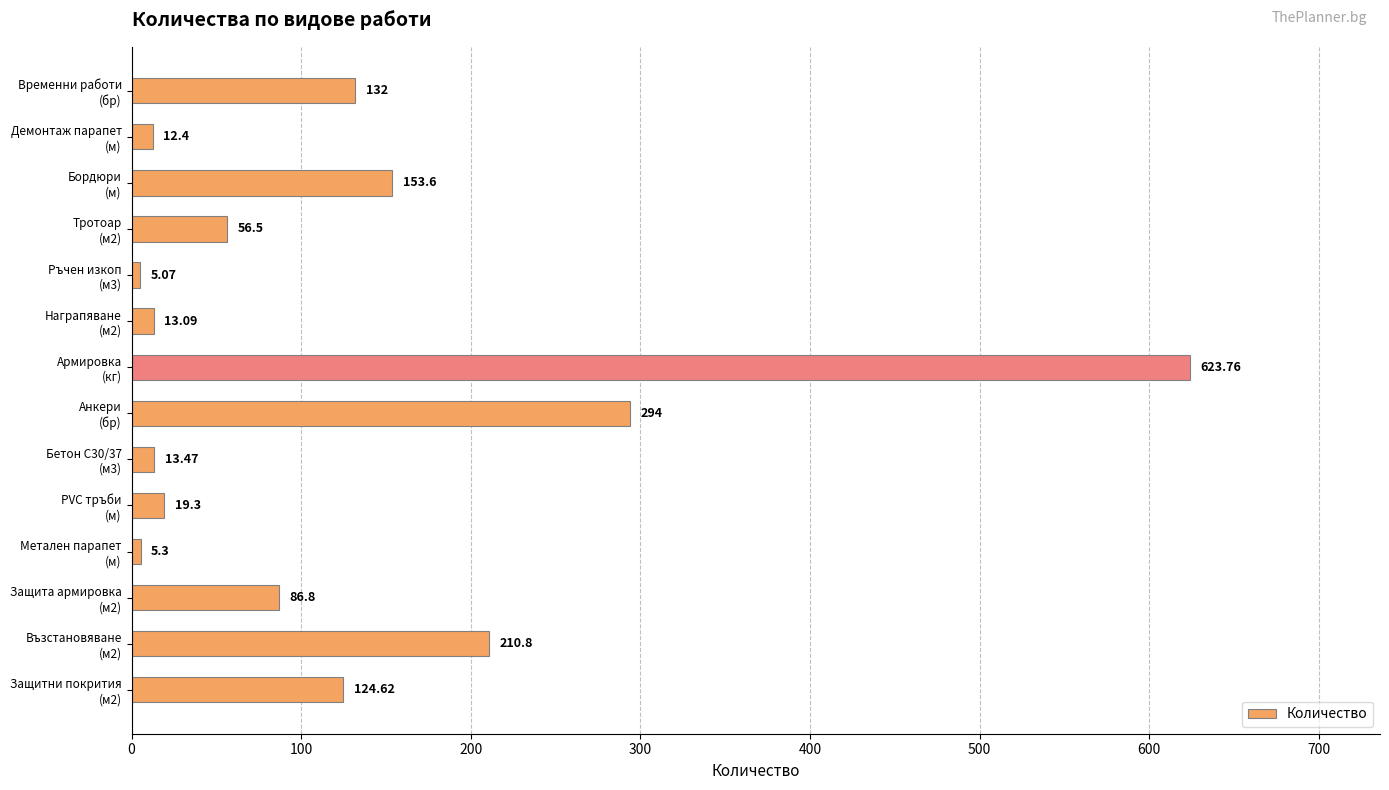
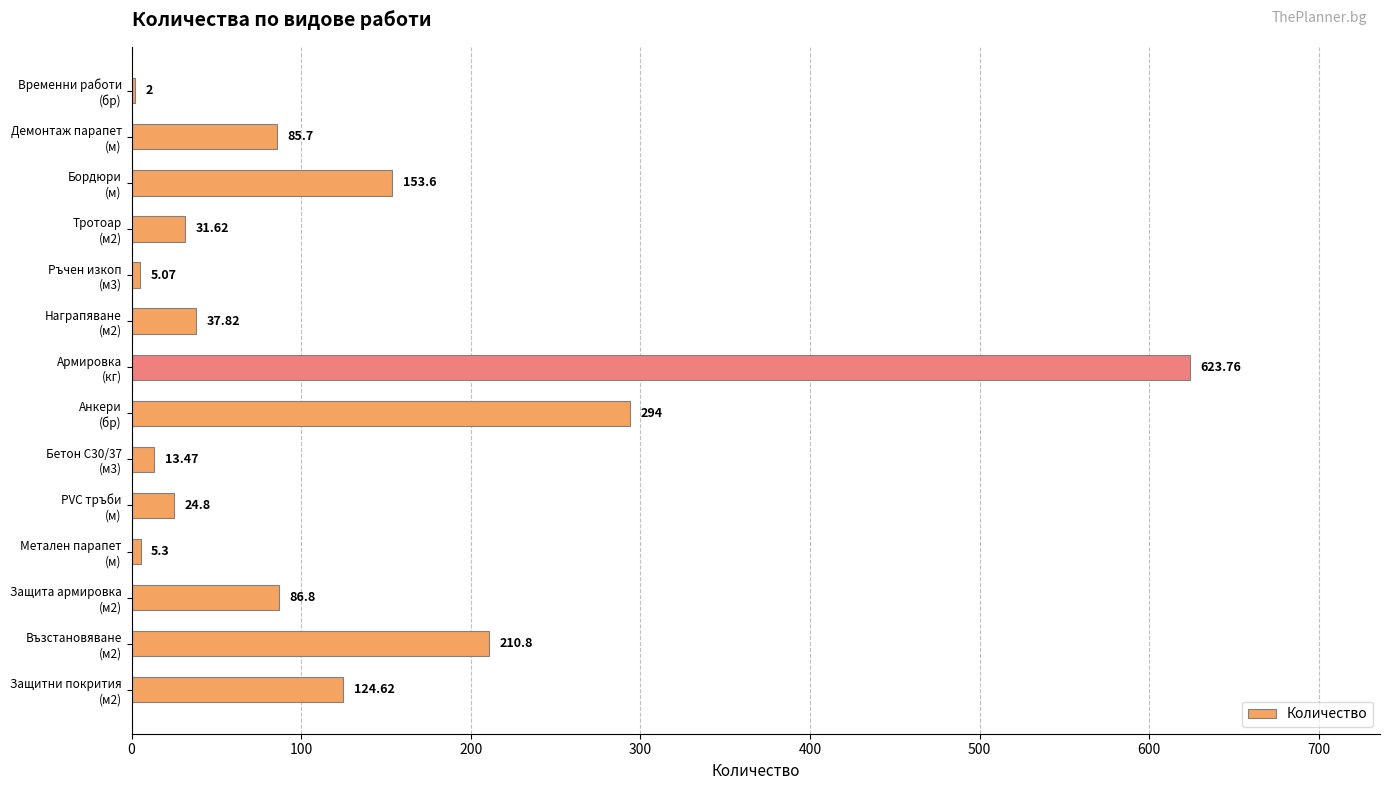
Временни работи (бр): 132 -> 2
Демонтаж парапет (м): 12.4 -> 85.7
Тротоар (м2): 56.5 -> 31.62
Награпяване (м2): 13.09 -> 37.82
PVC тръби (м): 19.3 -> 24.8
